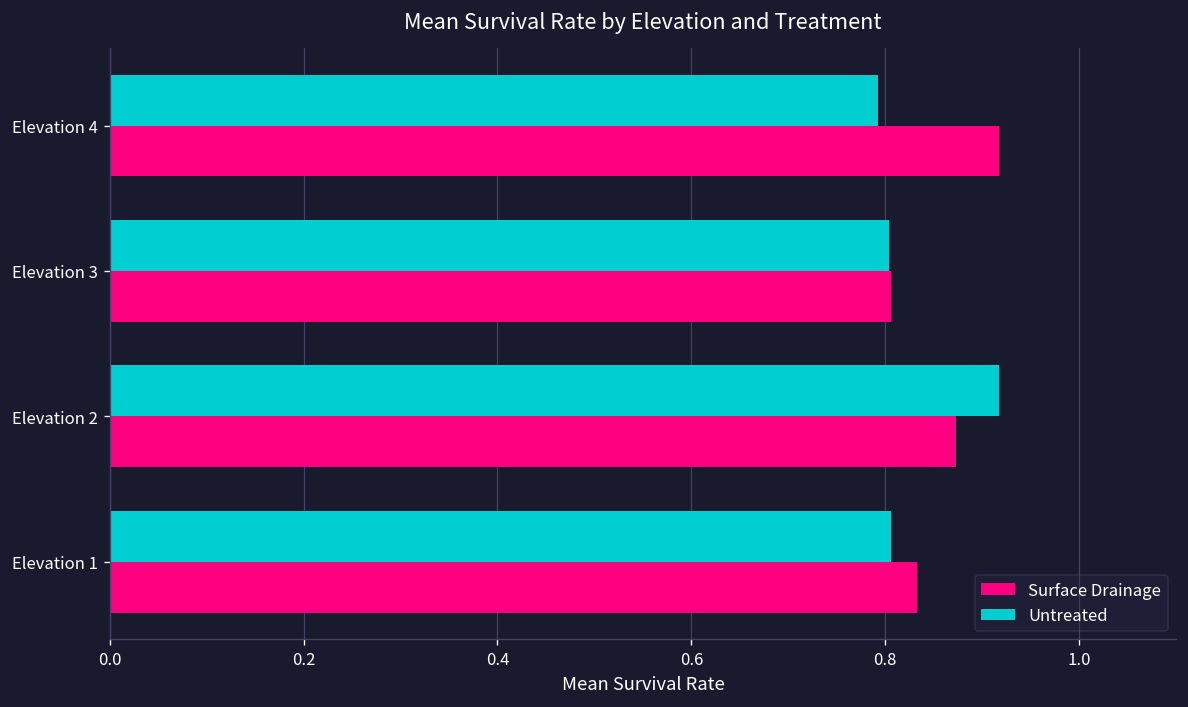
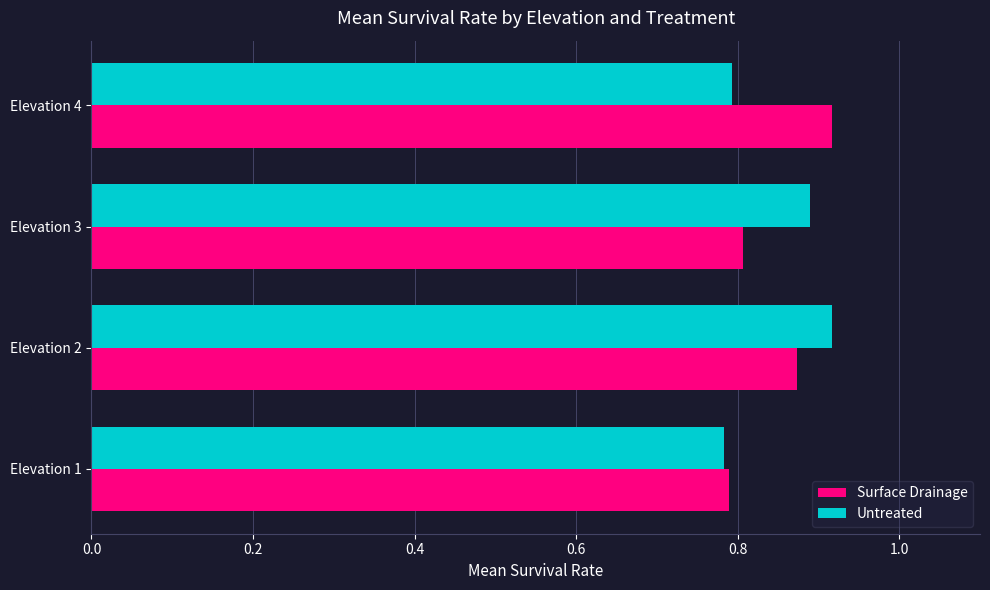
Untreated, Elevation 3: 0.80 -> 0.89
Untreated, Elevation 1: 0.81 -> 0.78
Surface Drainage, Elevation 1: 0.83 -> 0.79
